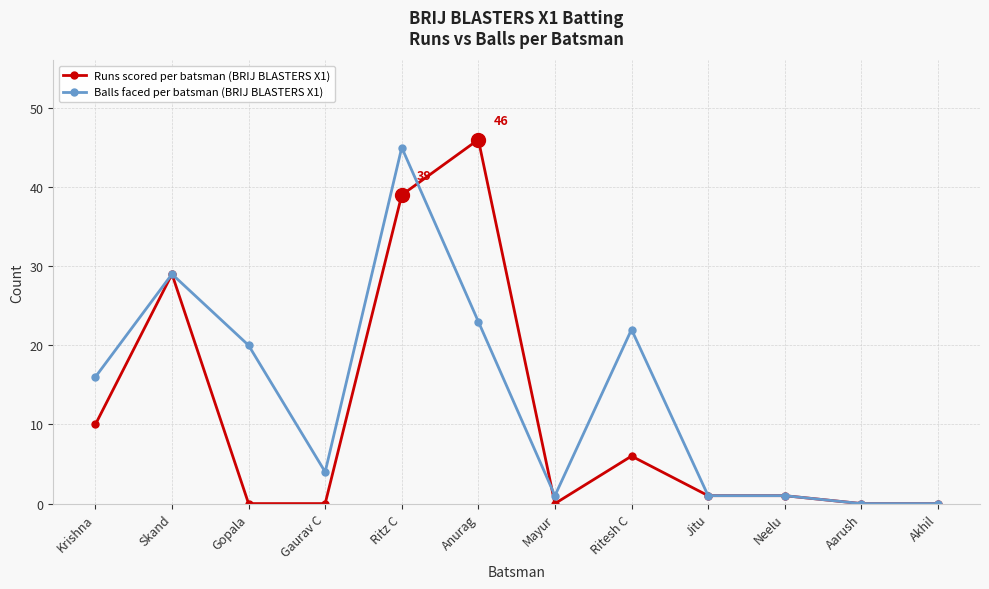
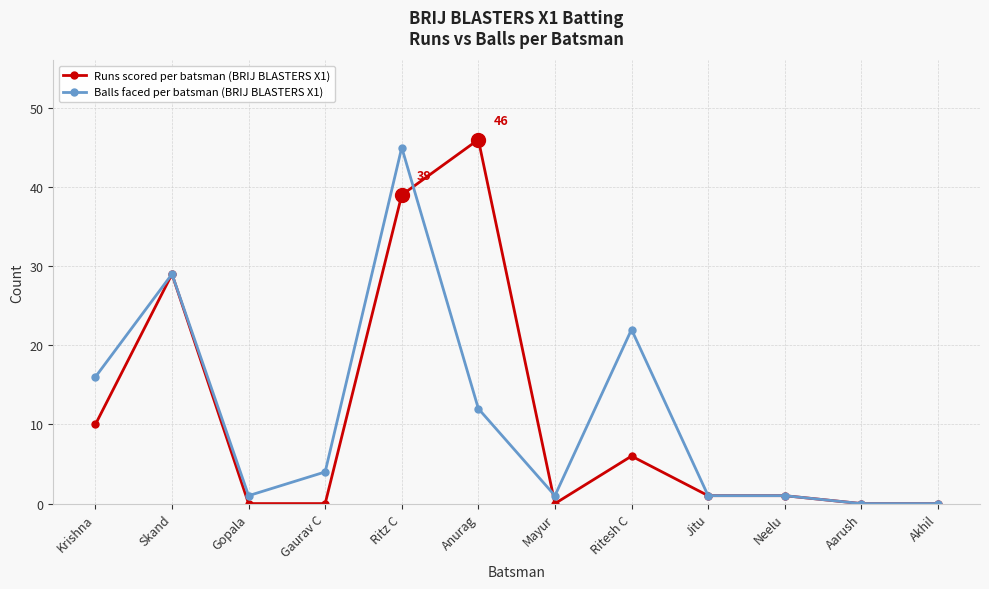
Balls faced per batsman (BRIJ BLASTERS X1), Gopala: 20 -> 1
Balls faced per batsman (BRIJ BLASTERS X1), Anurag: 23 -> 12
